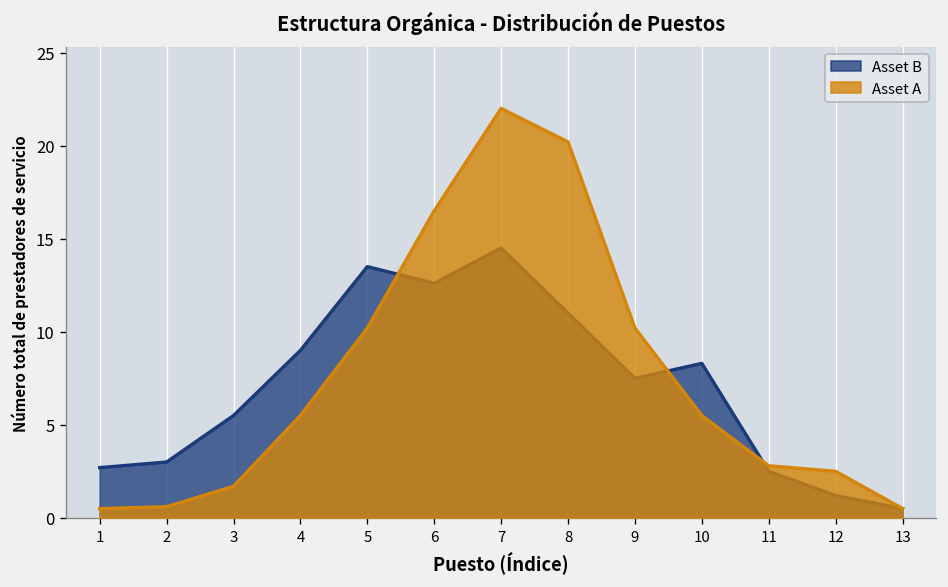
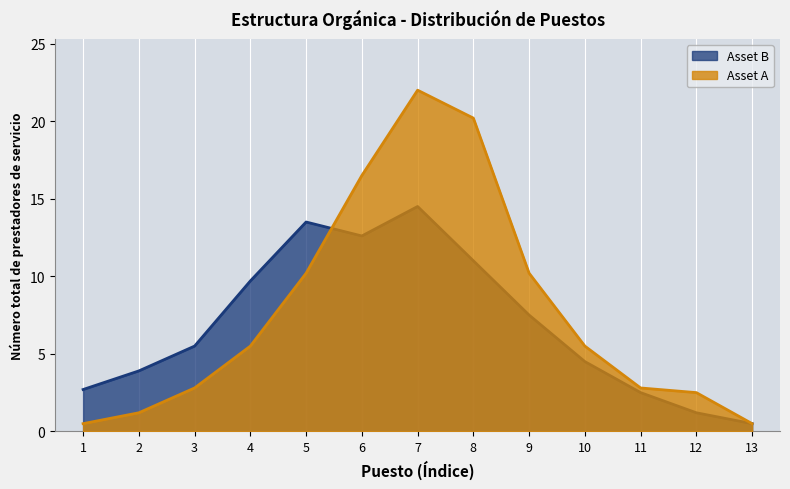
Asset B, 2: 3.0 -> 3.9
Asset A, 2: 0.6 -> 1.2
Asset A, 3: 1.7 -> 2.8
Asset B, 4: 9.0 -> 9.7
Asset B, 10: 8.3 -> 4.5
